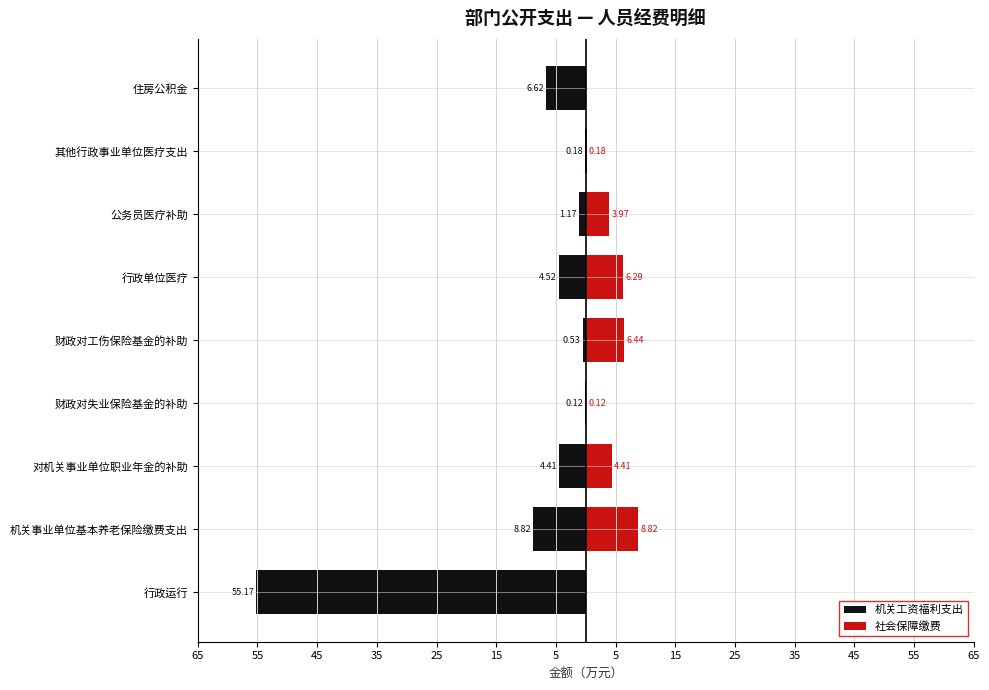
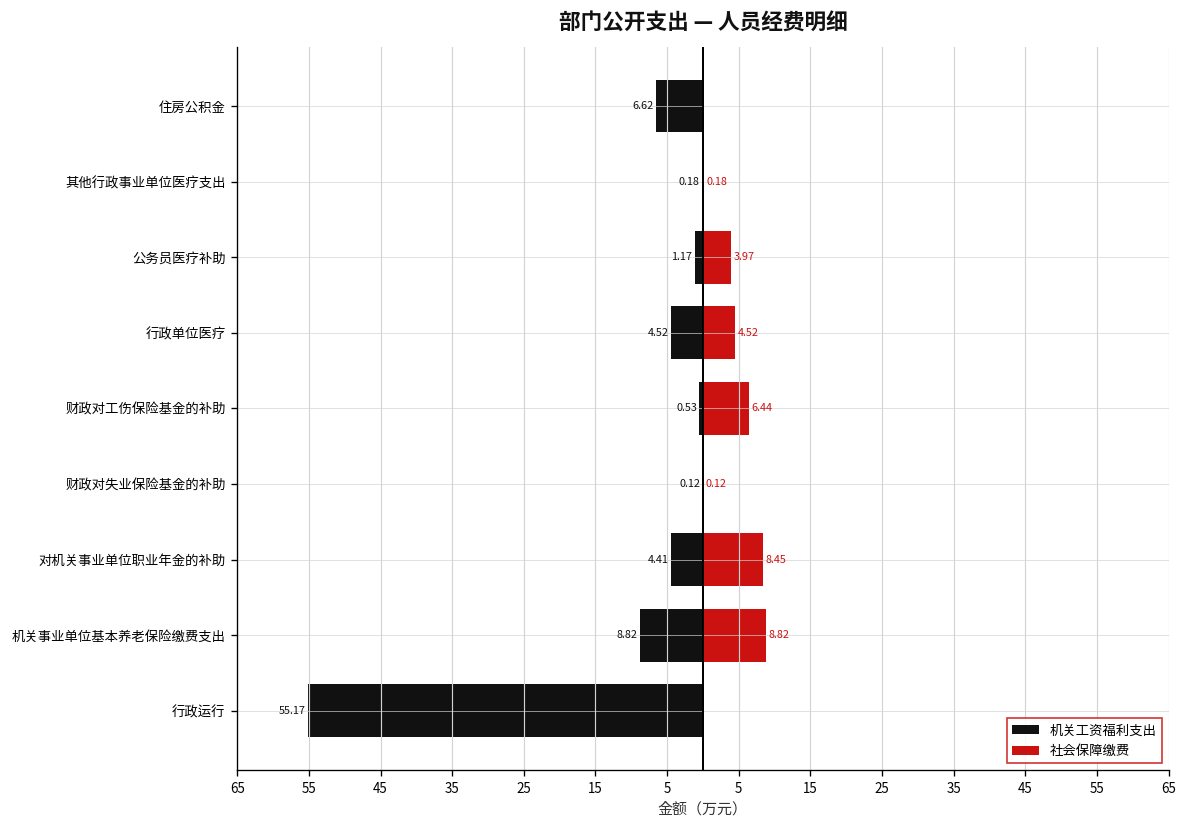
社会保障缴费, 行政单位医疗: 6.29 -> 4.52
社会保障缴费, 对机关事业单位职业年金的补助: 4.41 -> 8.45
